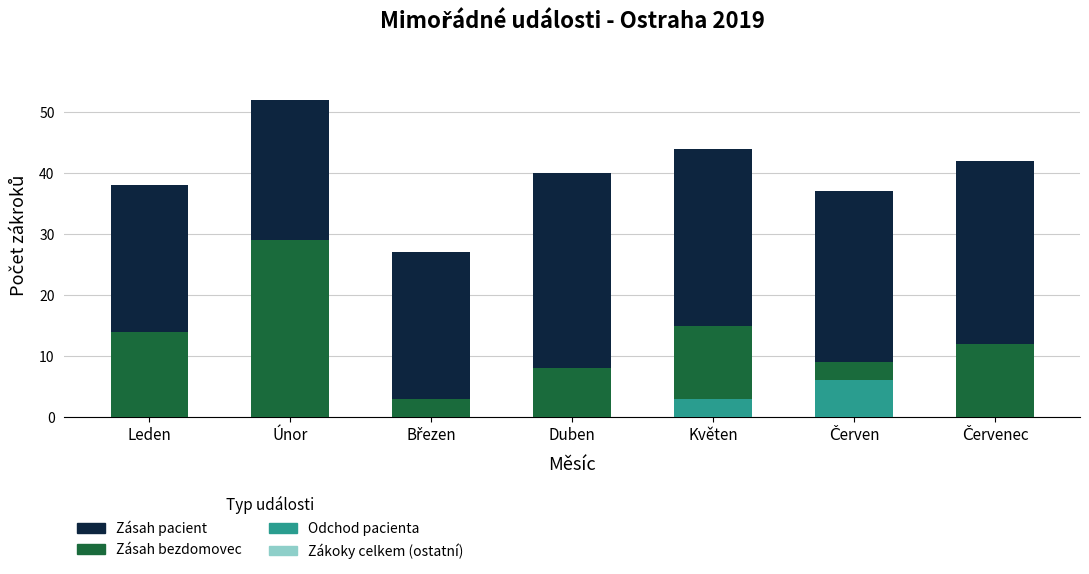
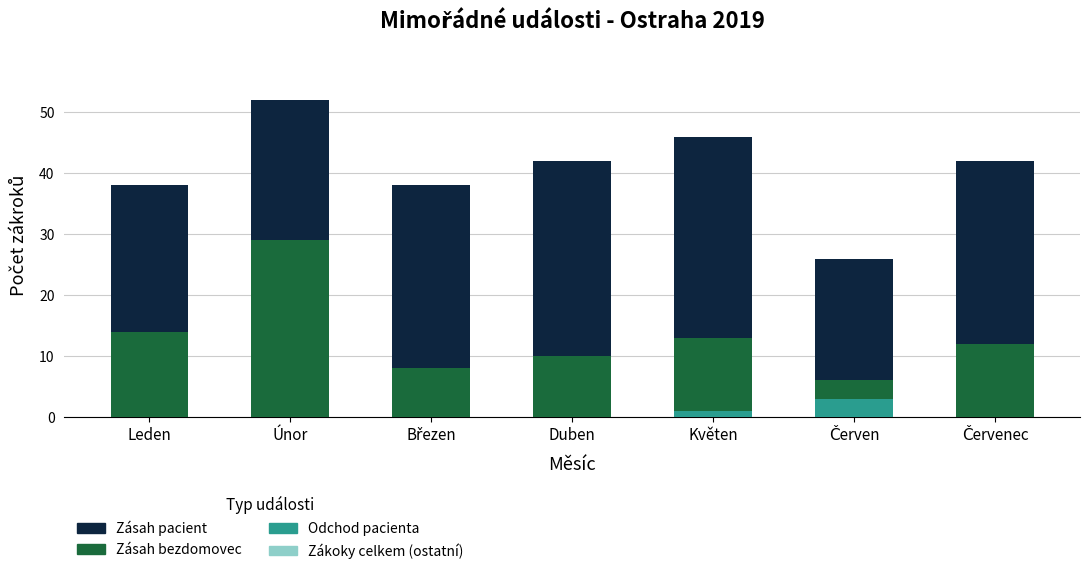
Zásah bezdomovec, Březen: 3 -> 8
Zásah pacient, Březen: 24 -> 30
Zásah bezdomovec, Duben: 8 -> 10
Odchod pacienta, Květen: 3 -> 1
Zásah pacient, Květen: 29 -> 33
Odchod pacienta, Červen: 6 -> 3
Zásah pacient, Červen: 28 -> 20
